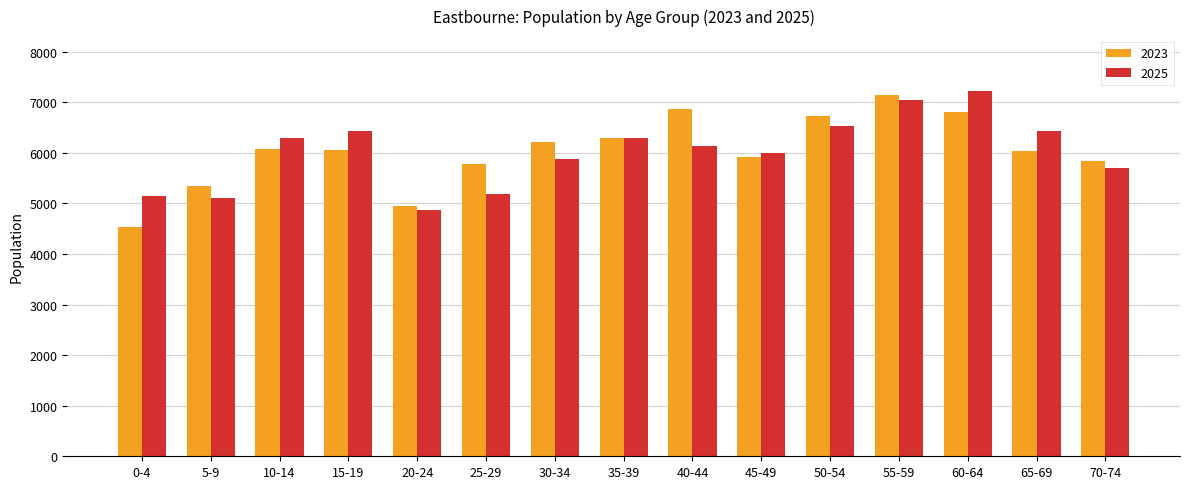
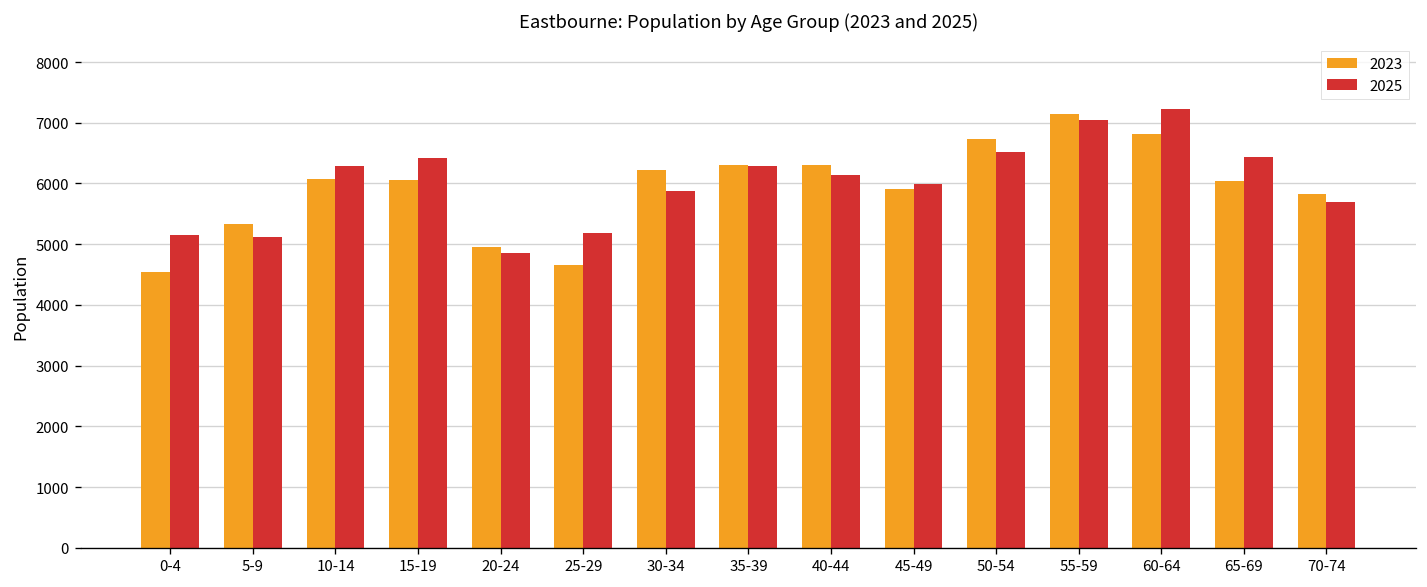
2023, 25-29: 5800 -> 4700
2023, 40-44: 6900 -> 6300
